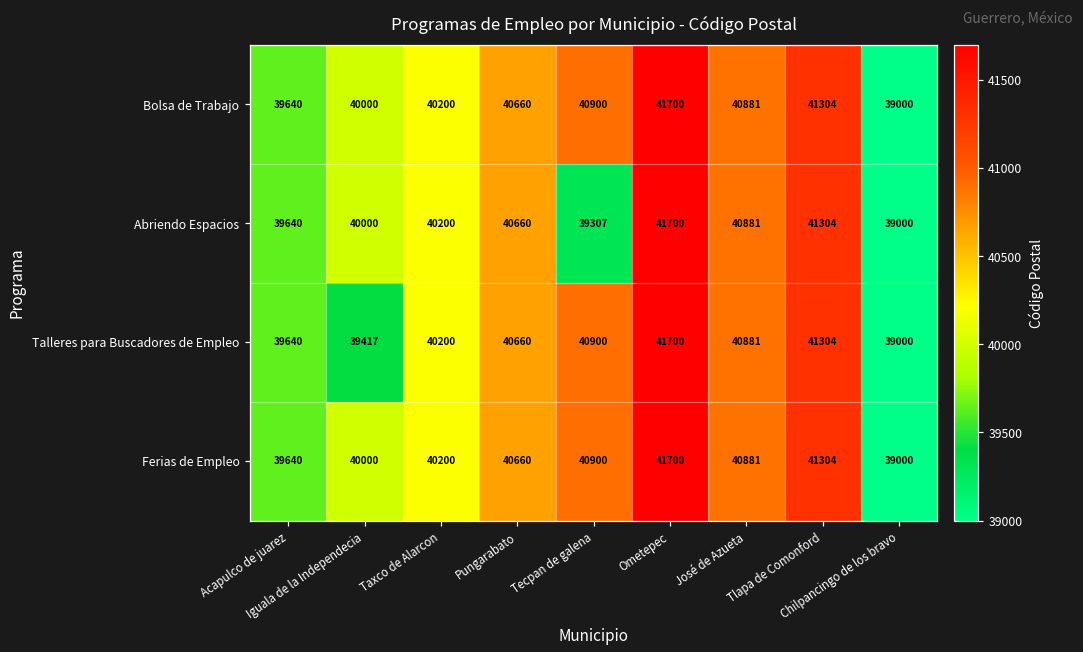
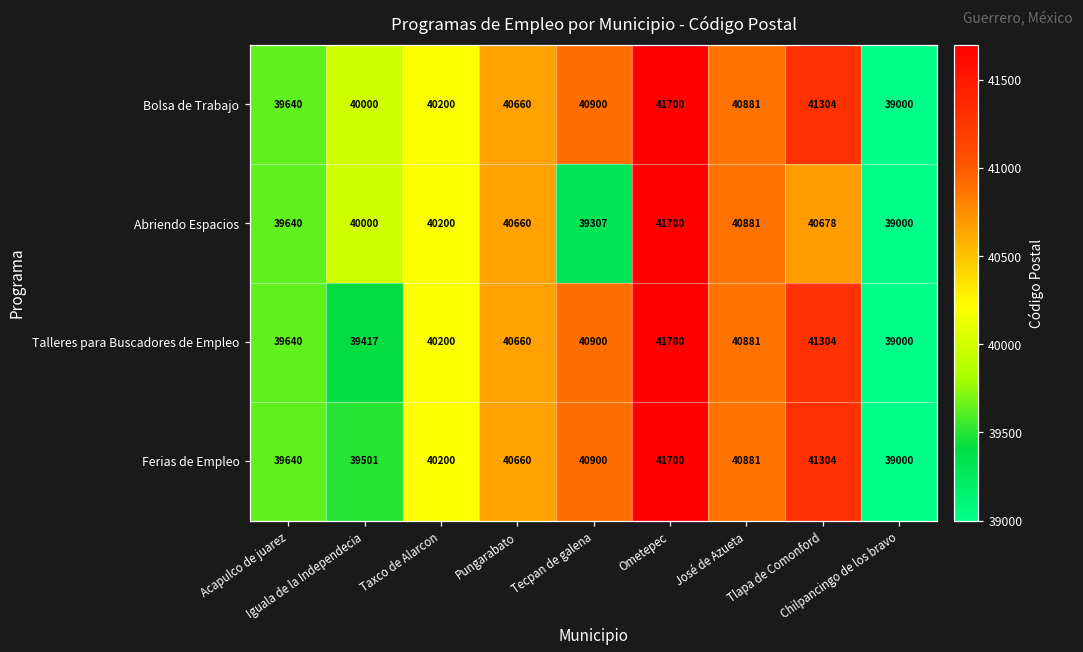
Abriendo Espacios, Tlapa de Comonford: 41304 -> 40678
Ferias de Empleo, Iguala de la Independecia: 40000 -> 39501
